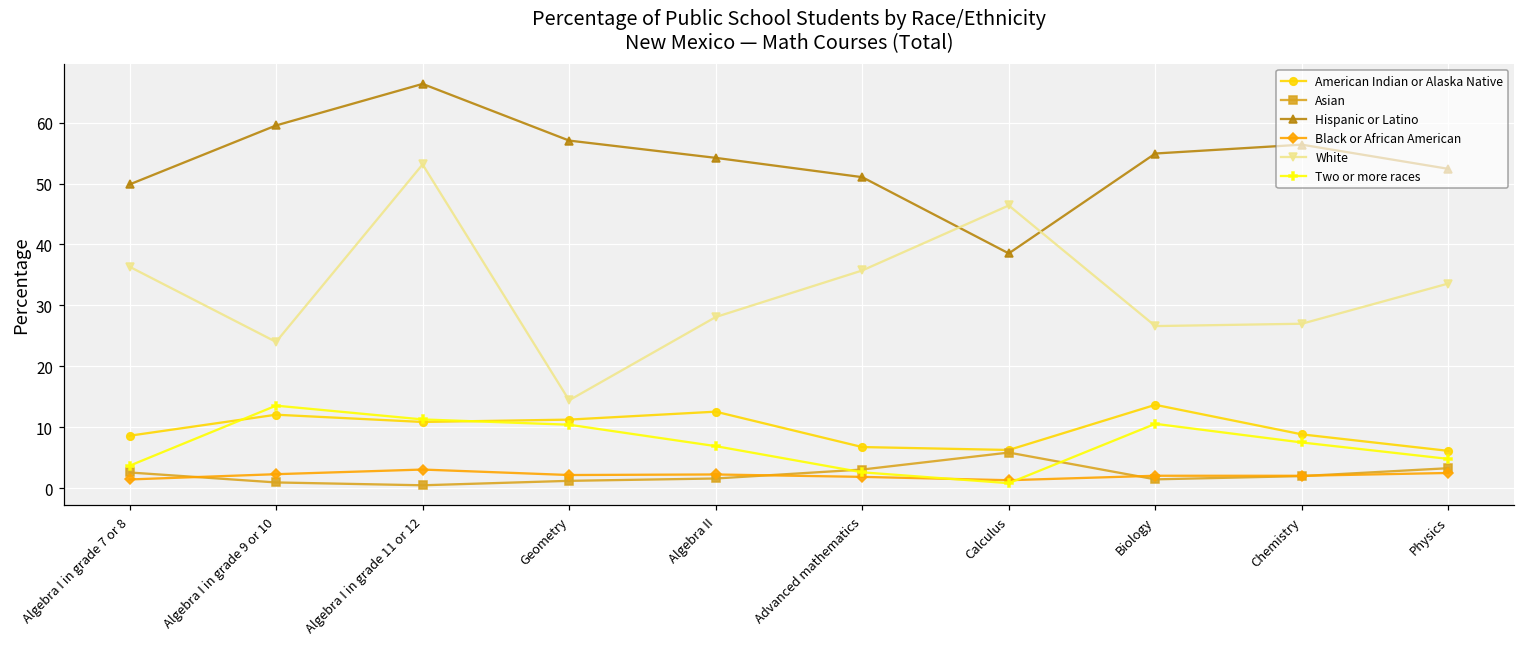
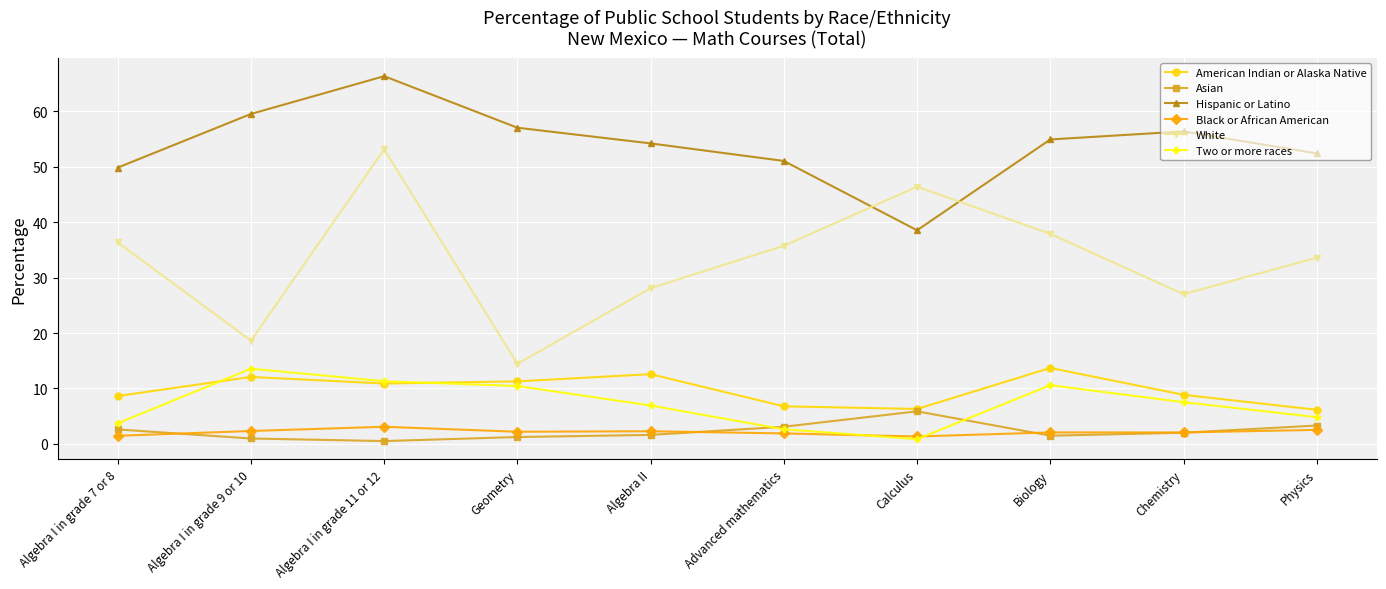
White, Algebra I in grade 9 or 10: 24 -> 19
White, Biology: 27 -> 38
